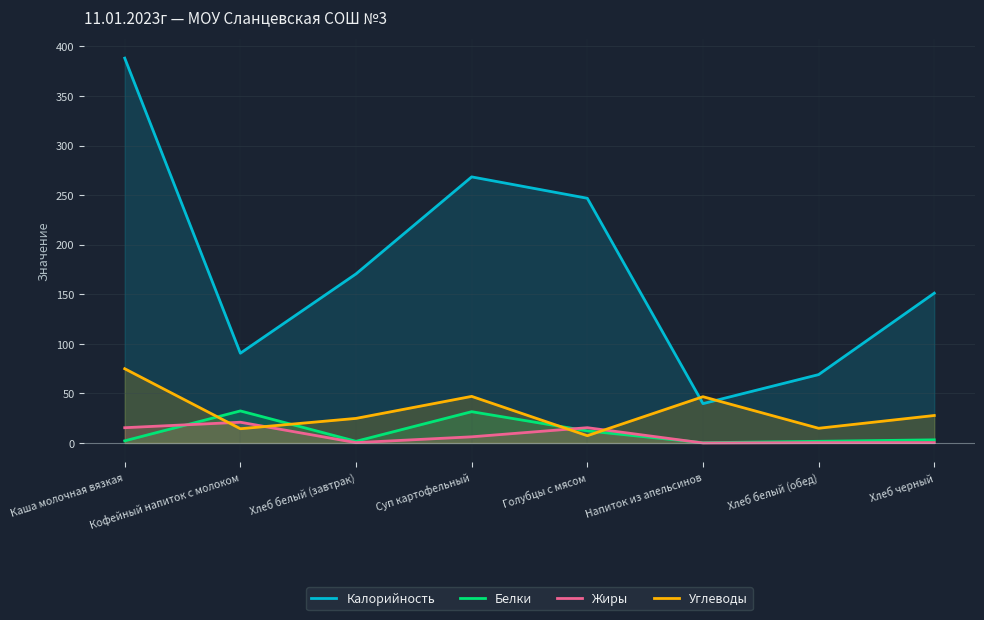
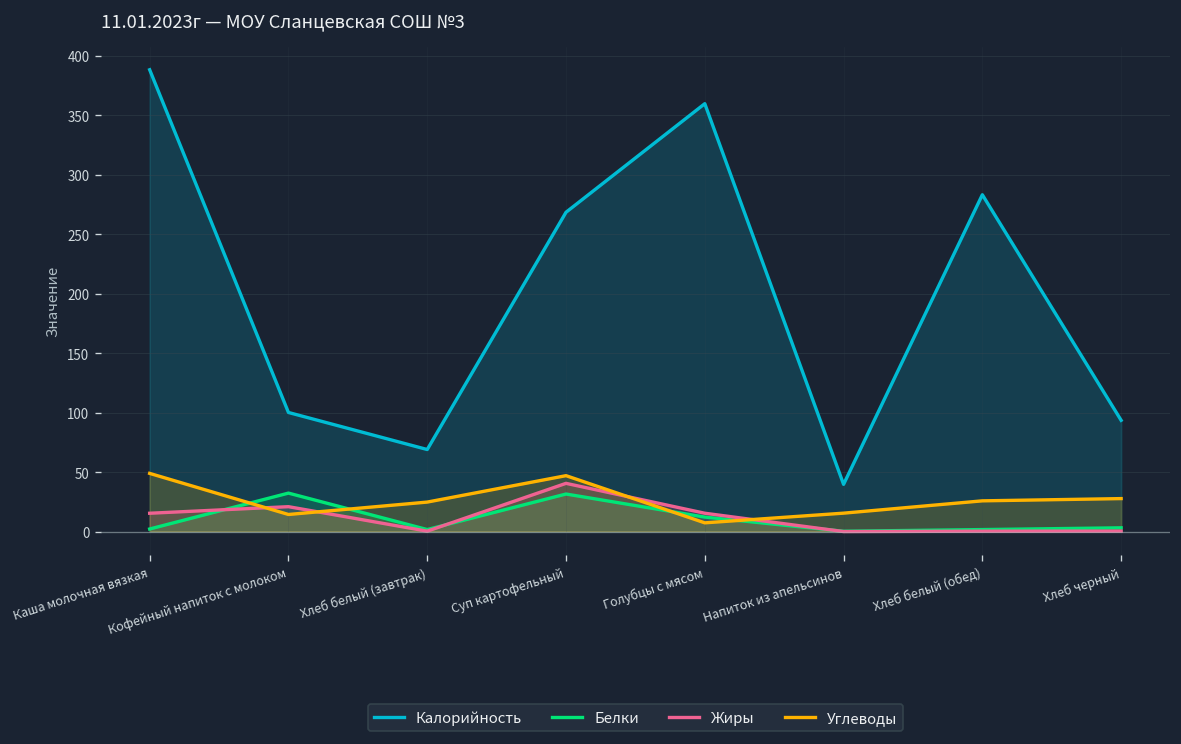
Углеводы, Каша молочная вязкая: 70 -> 50
Калорийность, Кофейный напиток с молоком: 90 -> 100
Калорийность, Хлеб белый (завтрак): 170 -> 70
Жиры, Суп картофельный: 10 -> 40
Калорийность, Голубцы с мясом: 250 -> 360
Углеводы, Напиток из апельсинов: 50 -> 20
Калорийность, Хлеб белый (обед): 70 -> 280
Углеводы, Хлеб белый (обед): 10 -> 30
Калорийность, Хлеб черный: 150 -> 90
